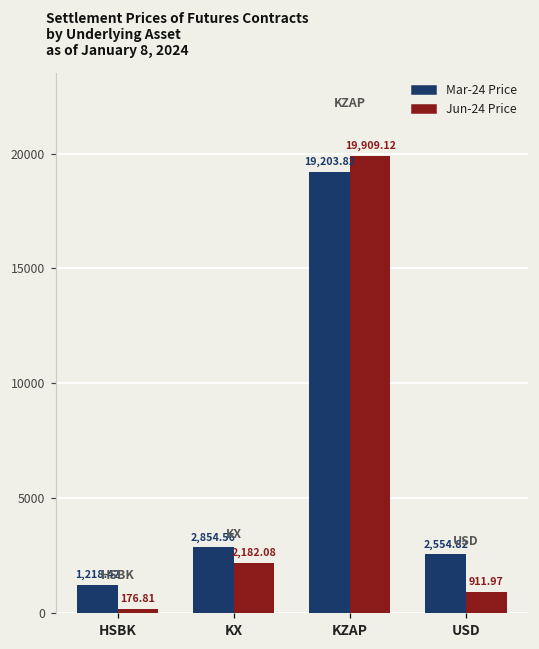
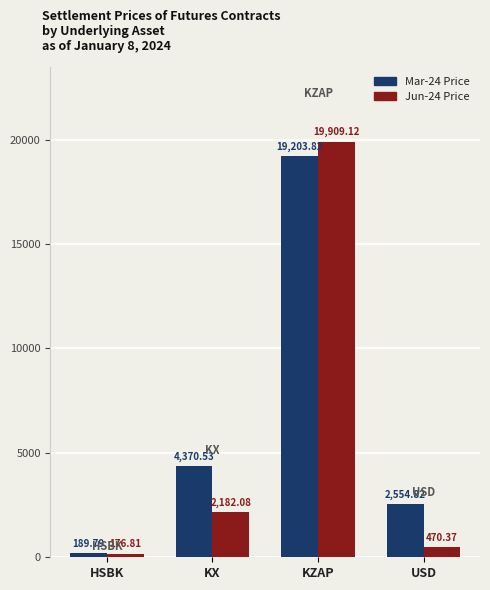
Mar-24 Price, HSBK: 1,218.42 -> 189.79
Mar-24 Price, KX: 2,854.56 -> 4,370.53
Jun-24 Price, USD: 911.97 -> 470.37
